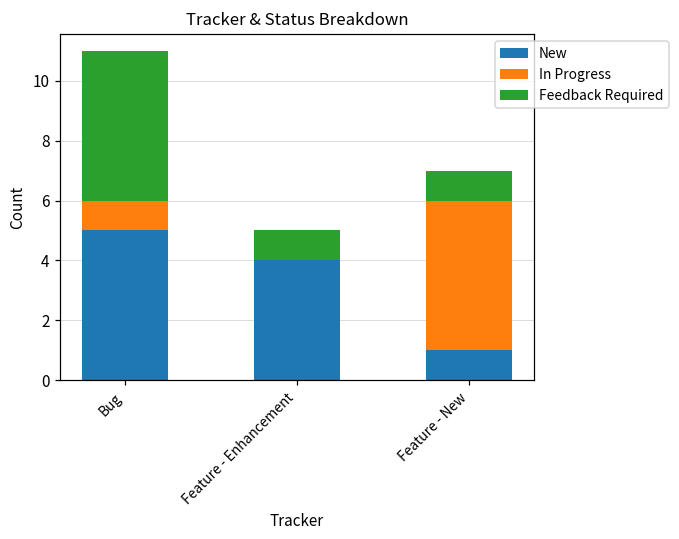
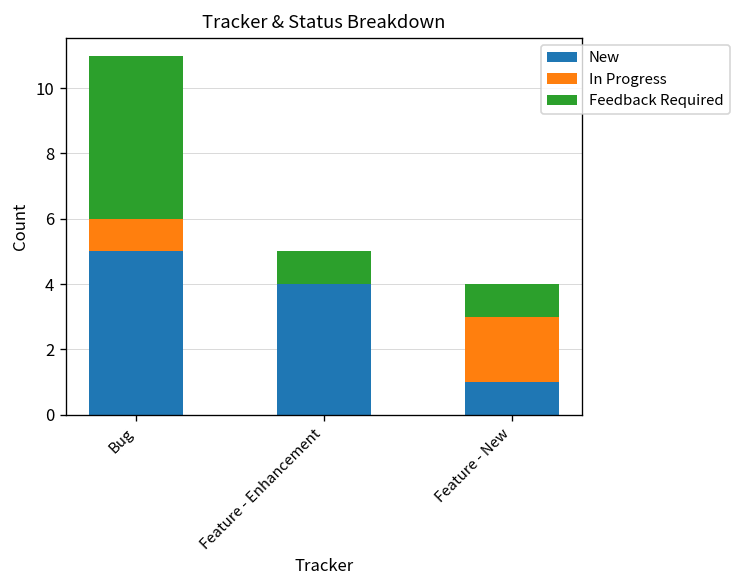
In Progress, Feature - New: 5 -> 2
